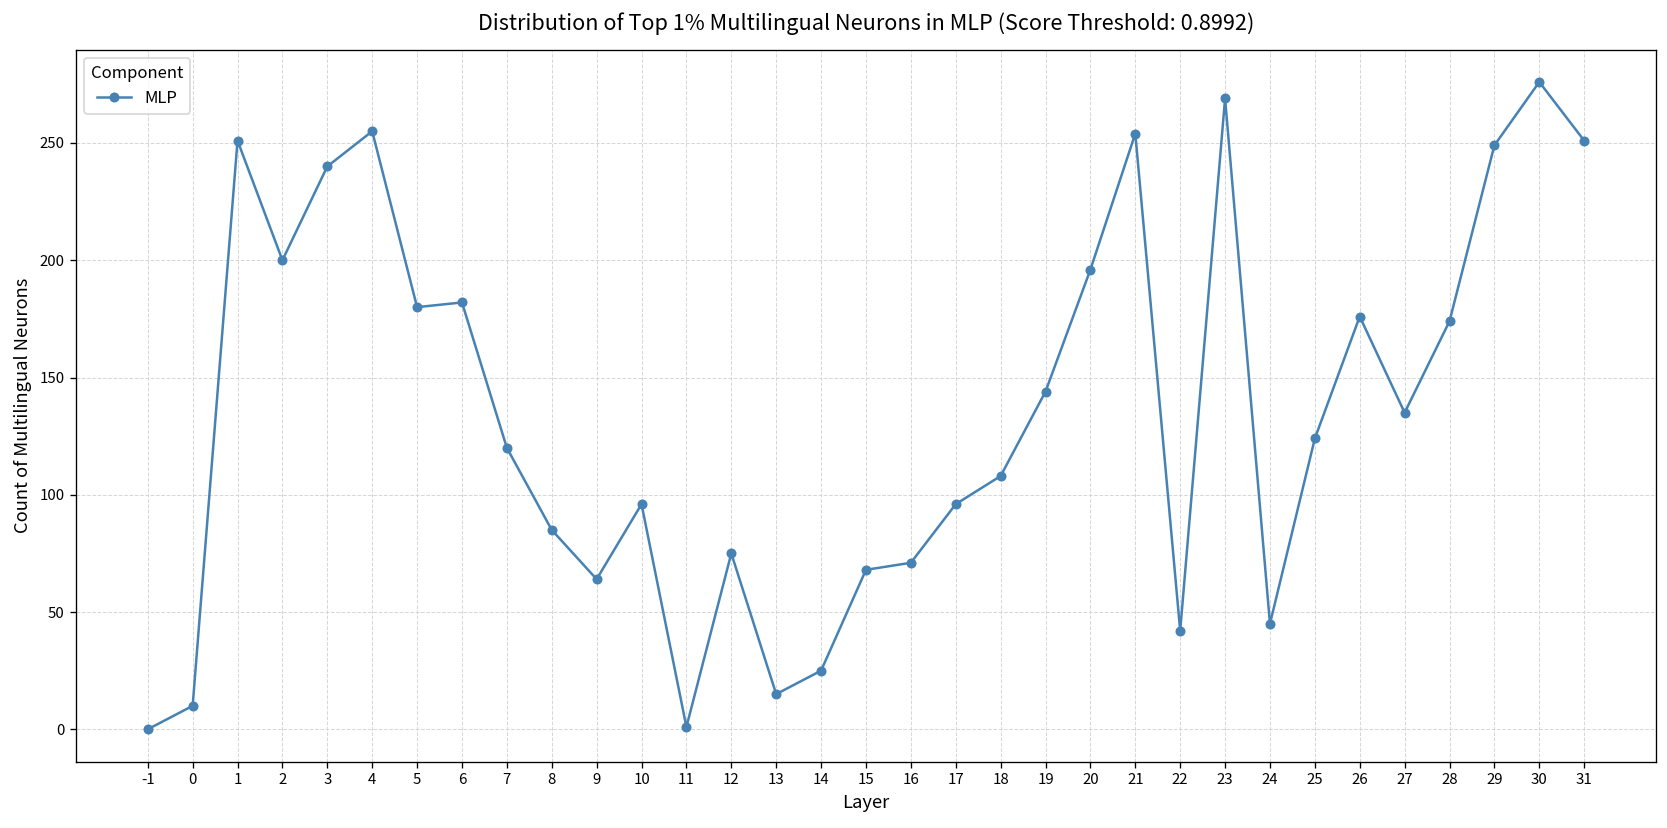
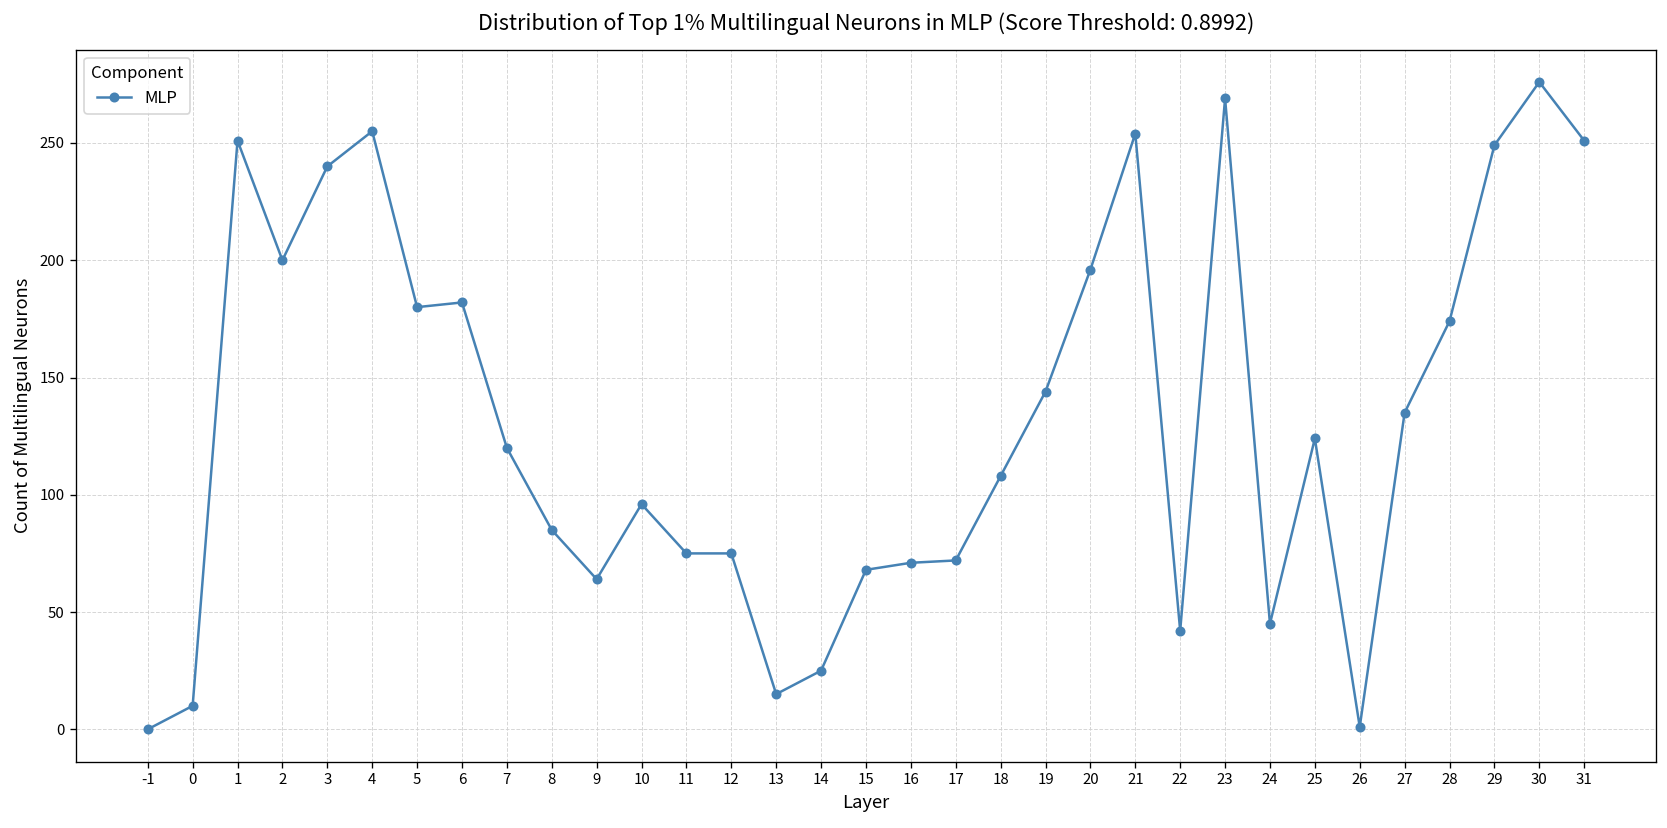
11: 1 -> 75
17: 96 -> 72
26: 176 -> 1
